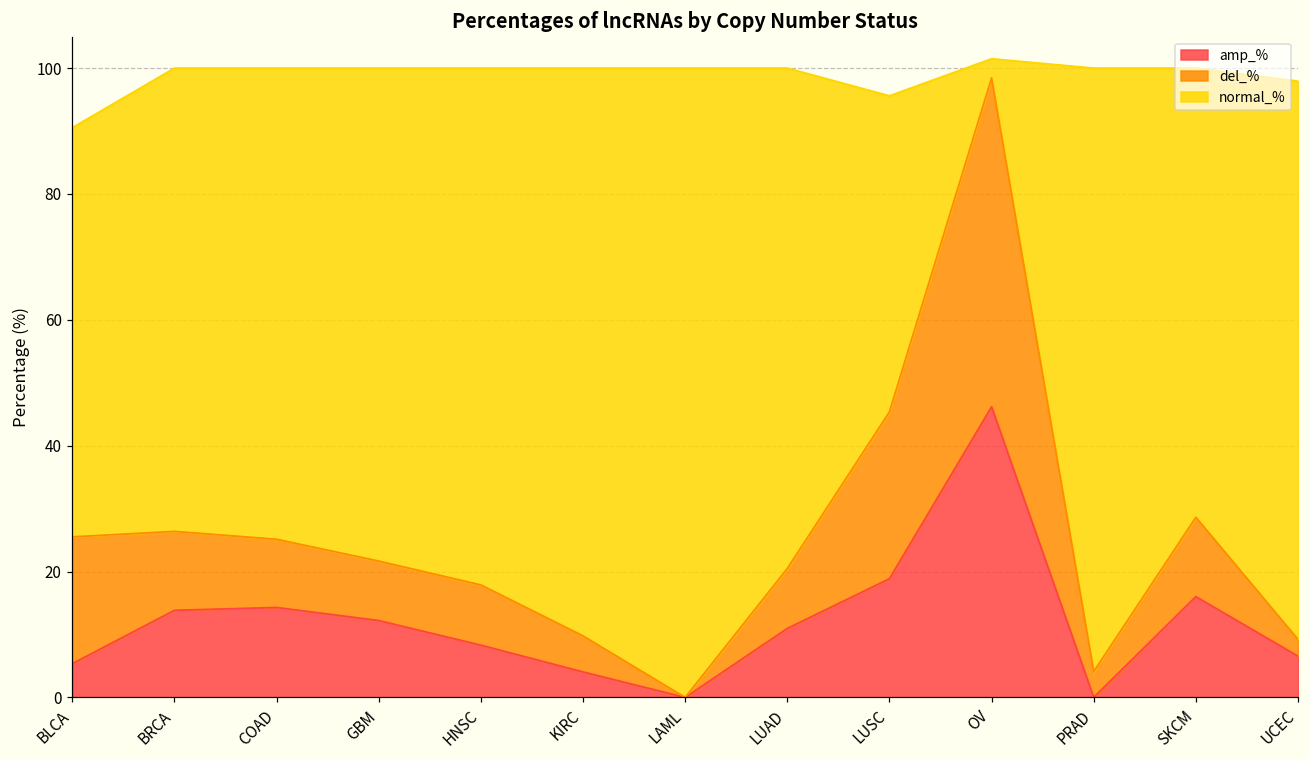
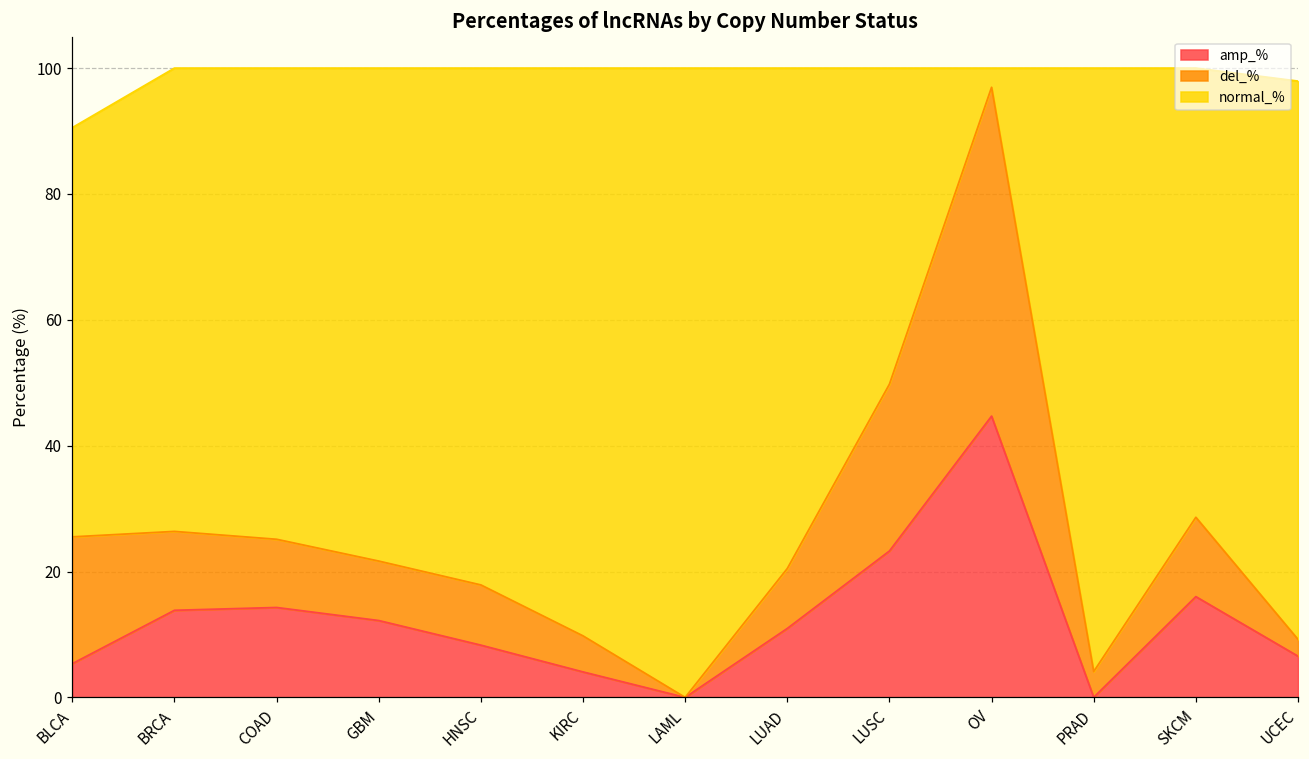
amp_%, LUSC: 19 -> 23
amp_%, OV: 46 -> 45
